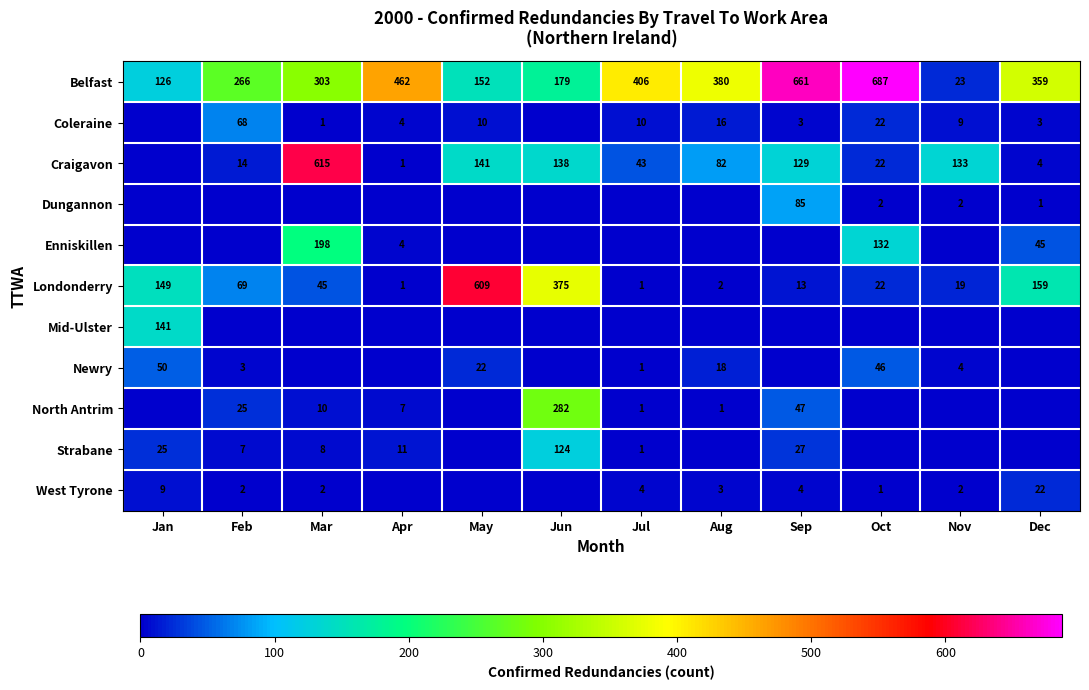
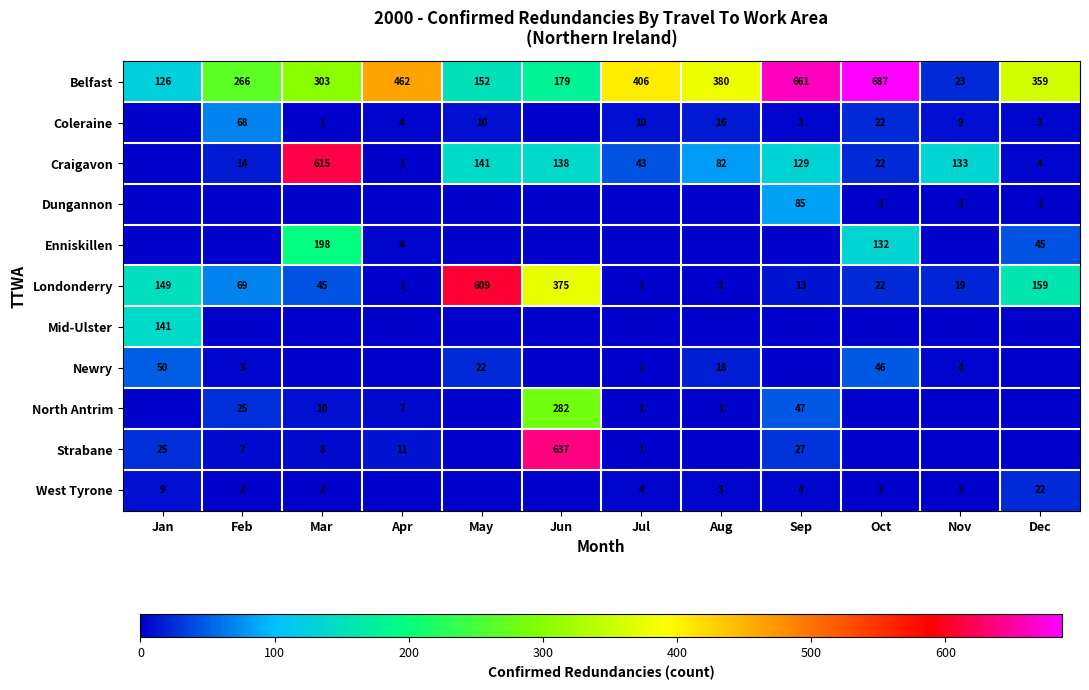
Strabane, Jun: 124 -> 637
